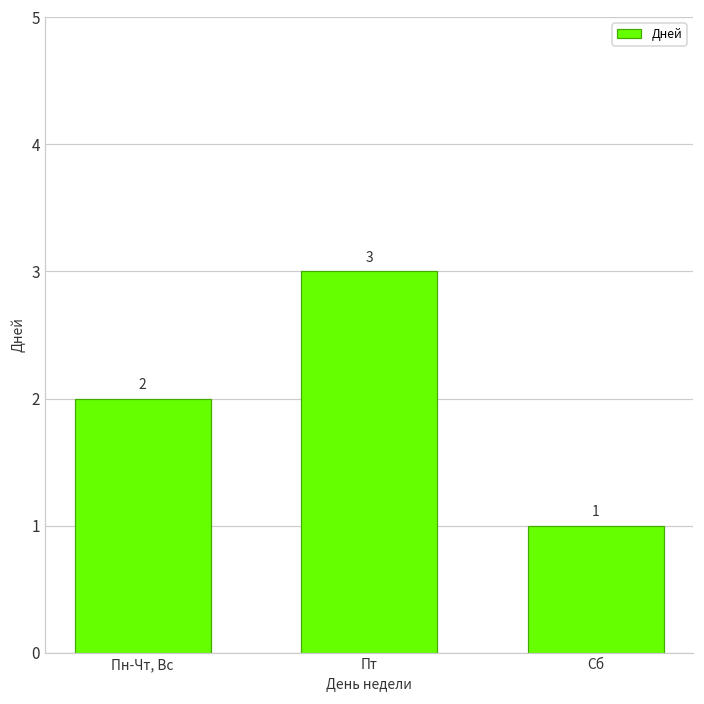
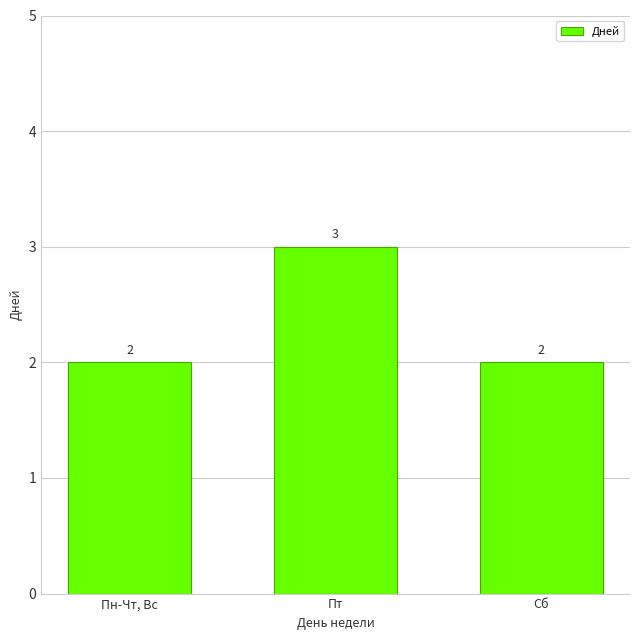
Сб: 1 -> 2
